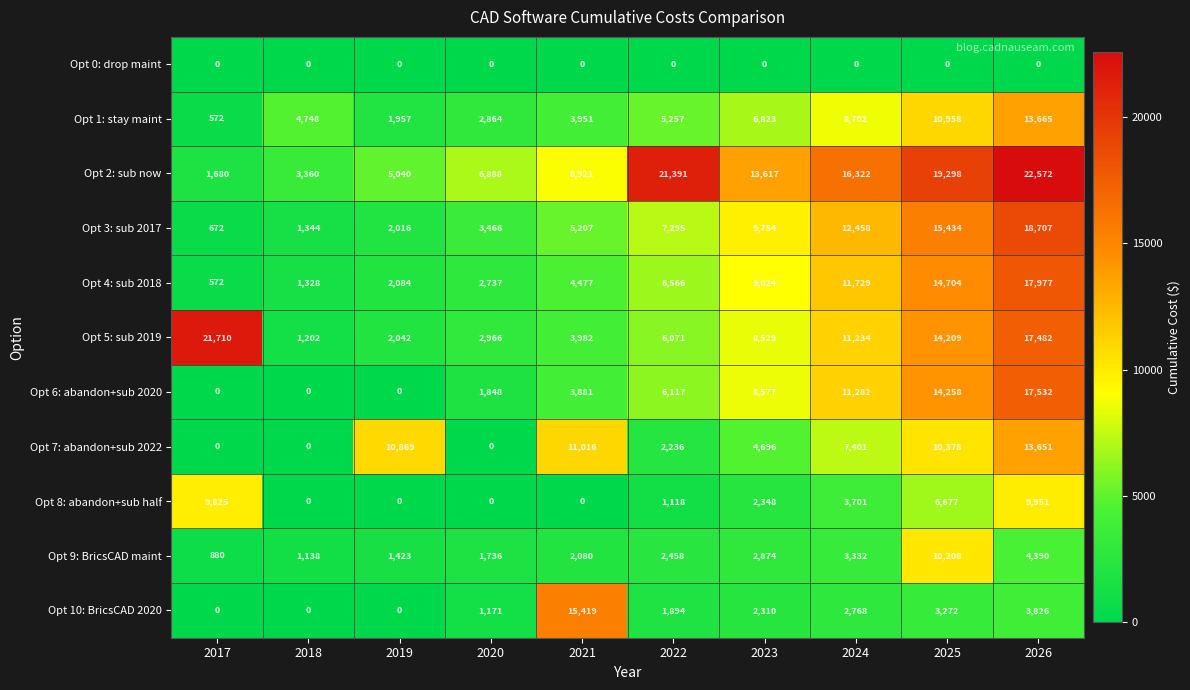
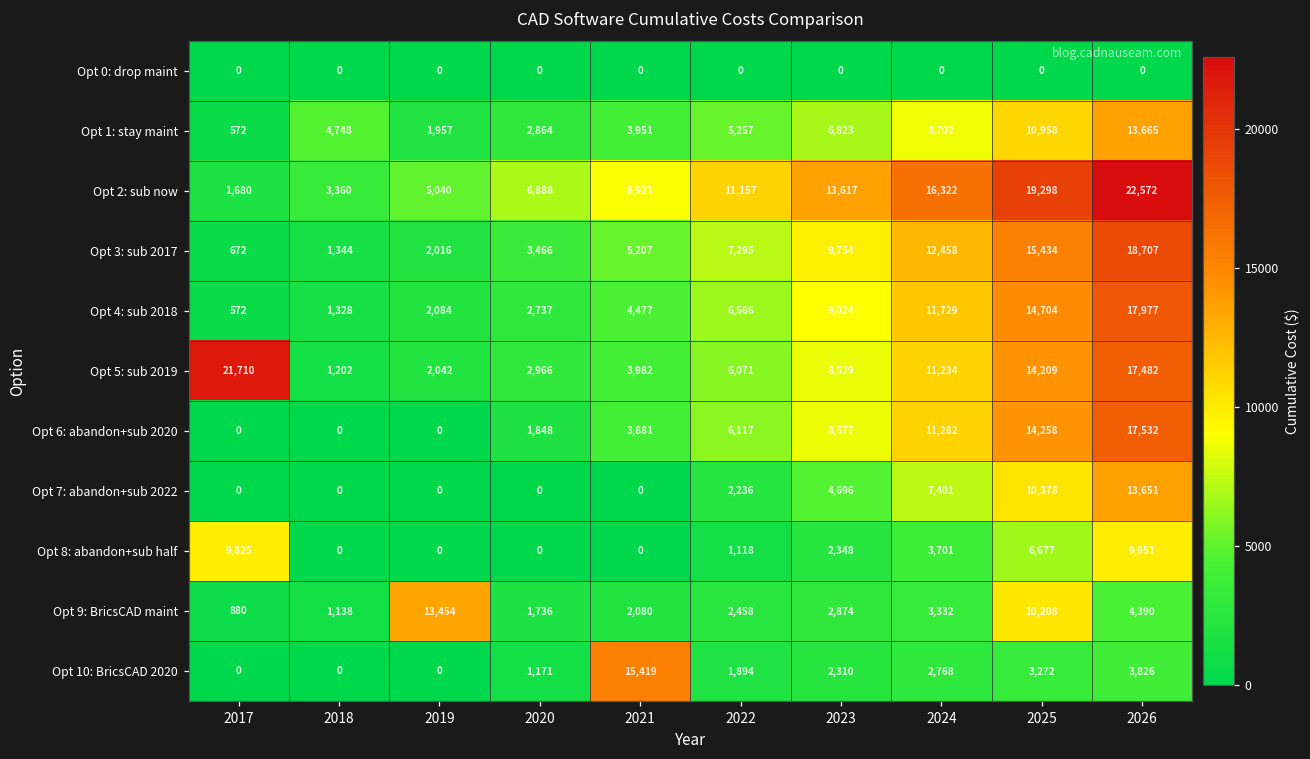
Opt 2: sub now, 2022: 21,391 -> 11,157
Opt 7: abandon+sub 2022, 2019: 10,869 -> 0
Opt 7: abandon+sub 2022, 2021: 11,016 -> 0
Opt 9: BricsCAD maint, 2019: 1,423 -> 13,454
